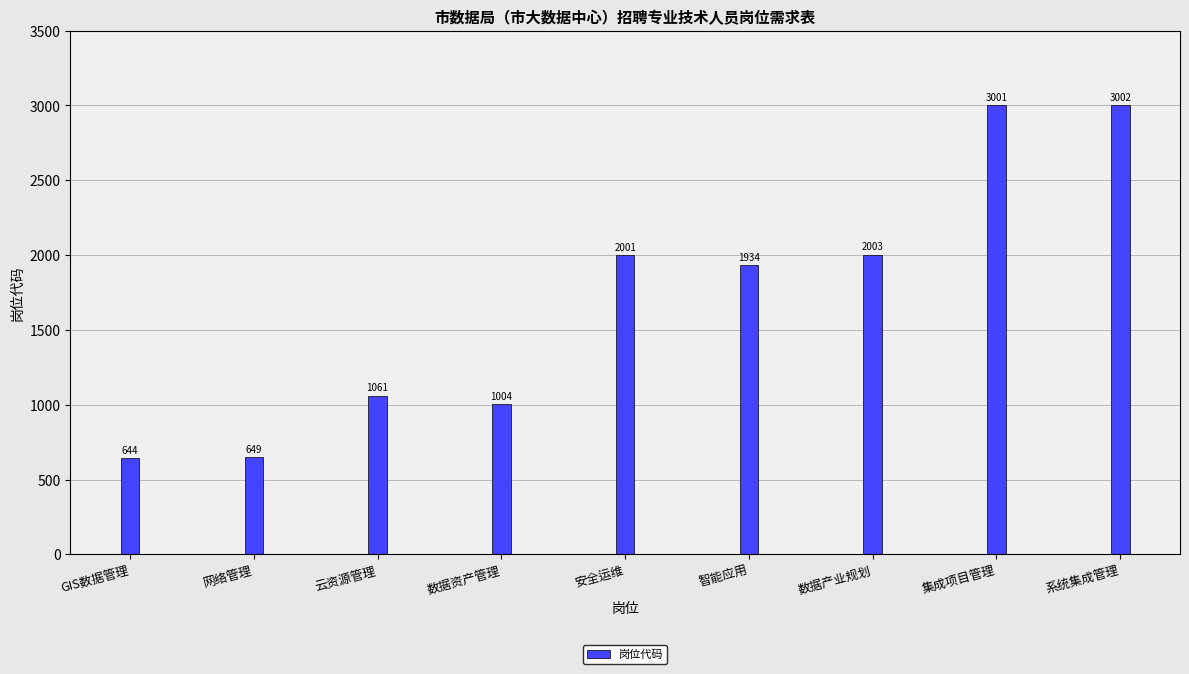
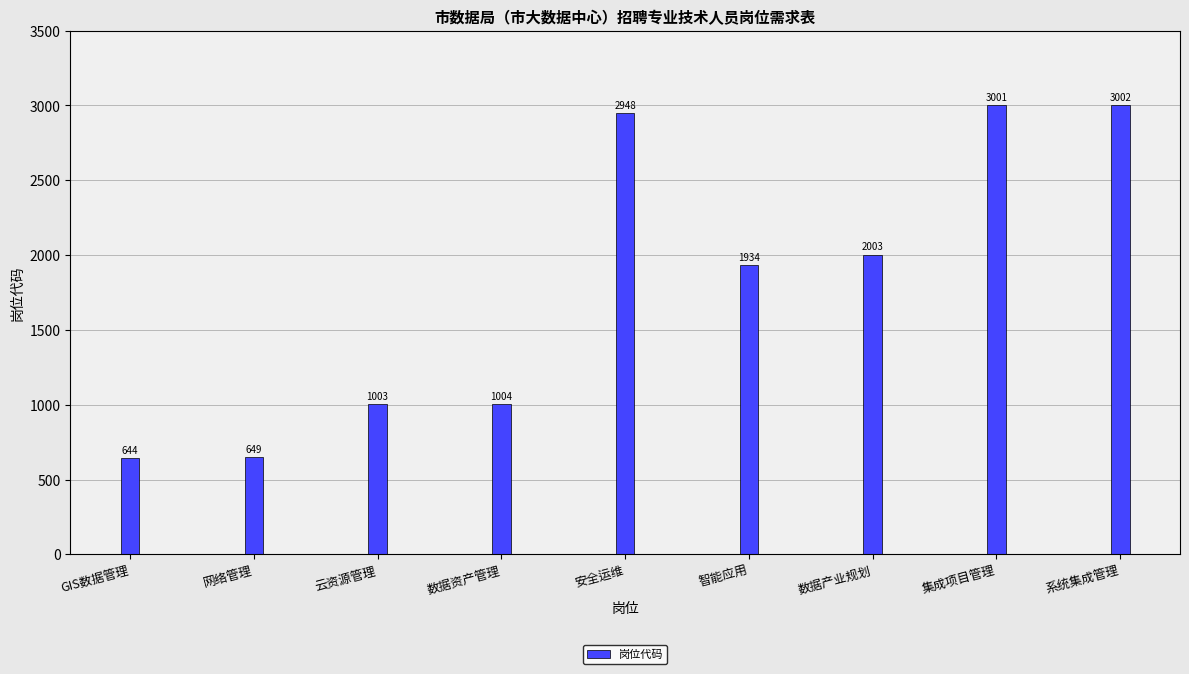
云资源管理: 1061 -> 1003
安全运维: 2001 -> 2948
